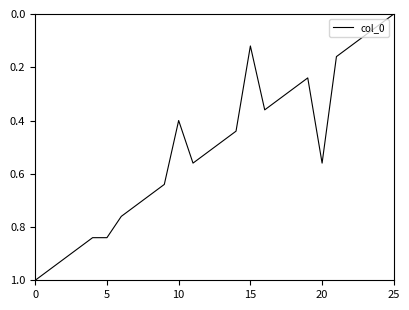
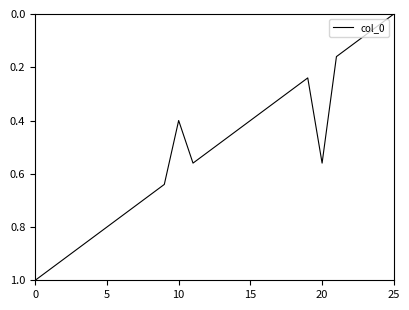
5: 0.84 -> 0.80
15: 0.12 -> 0.40
